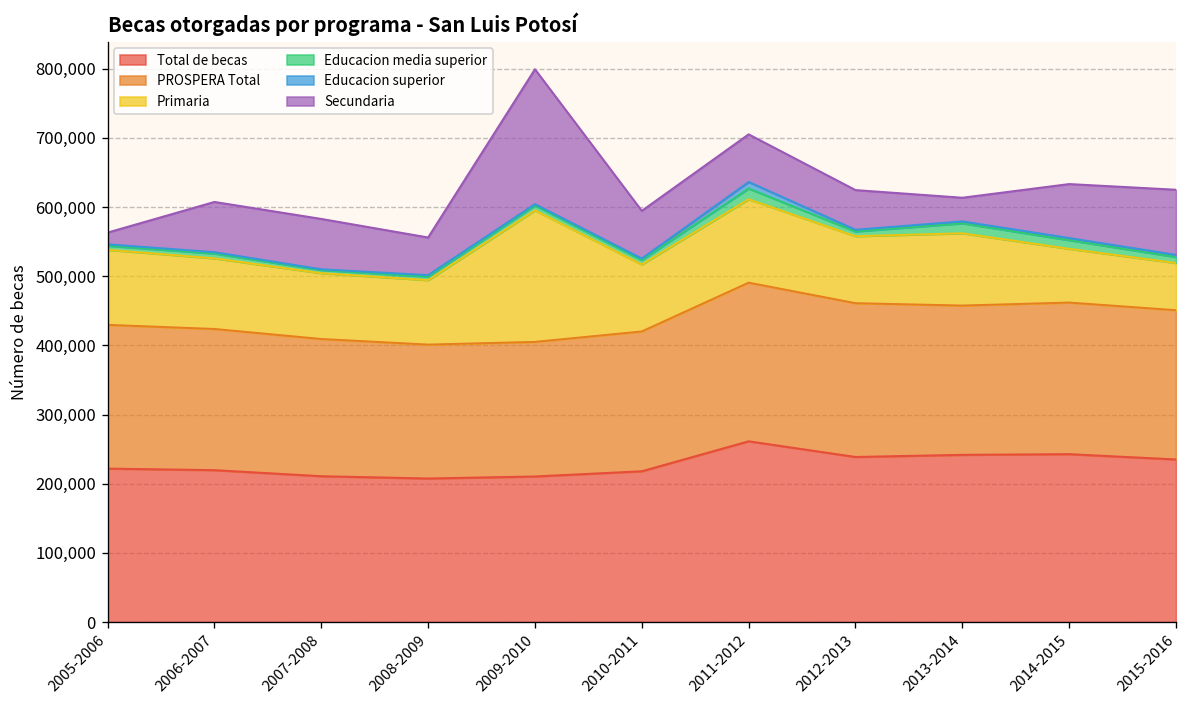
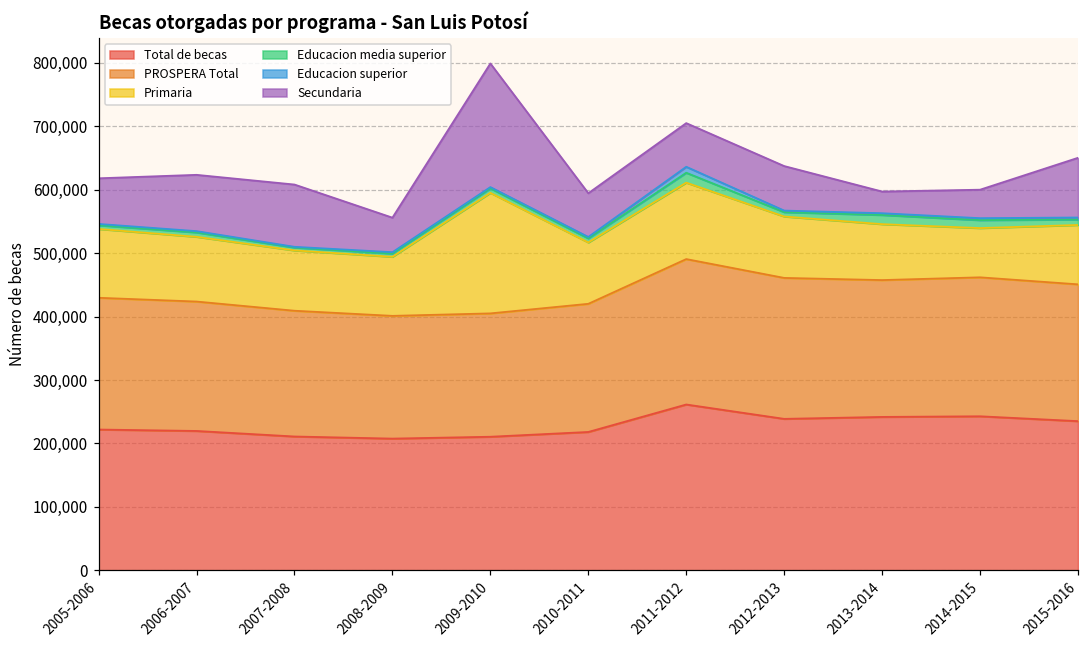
Secundaria, 2005-2006: 20,000 -> 70,000
Secundaria, 2006-2007: 70,000 -> 90,000
Secundaria, 2007-2008: 70,000 -> 100,000
Secundaria, 2012-2013: 60,000 -> 70,000
Primaria, 2013-2014: 100,000 -> 90,000
Secundaria, 2014-2015: 80,000 -> 40,000
Primaria, 2015-2016: 70,000 -> 90,000
